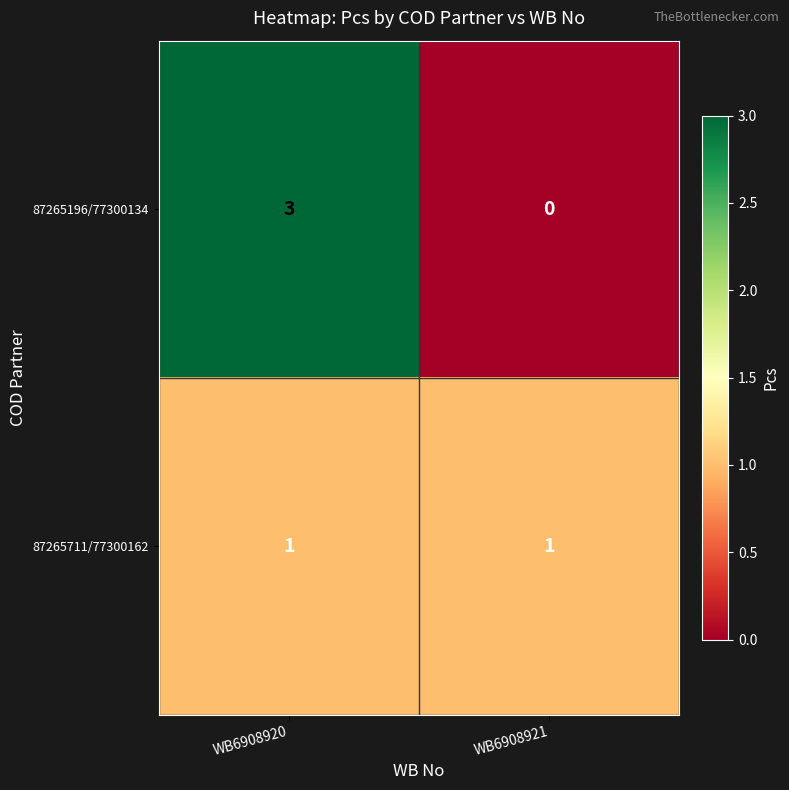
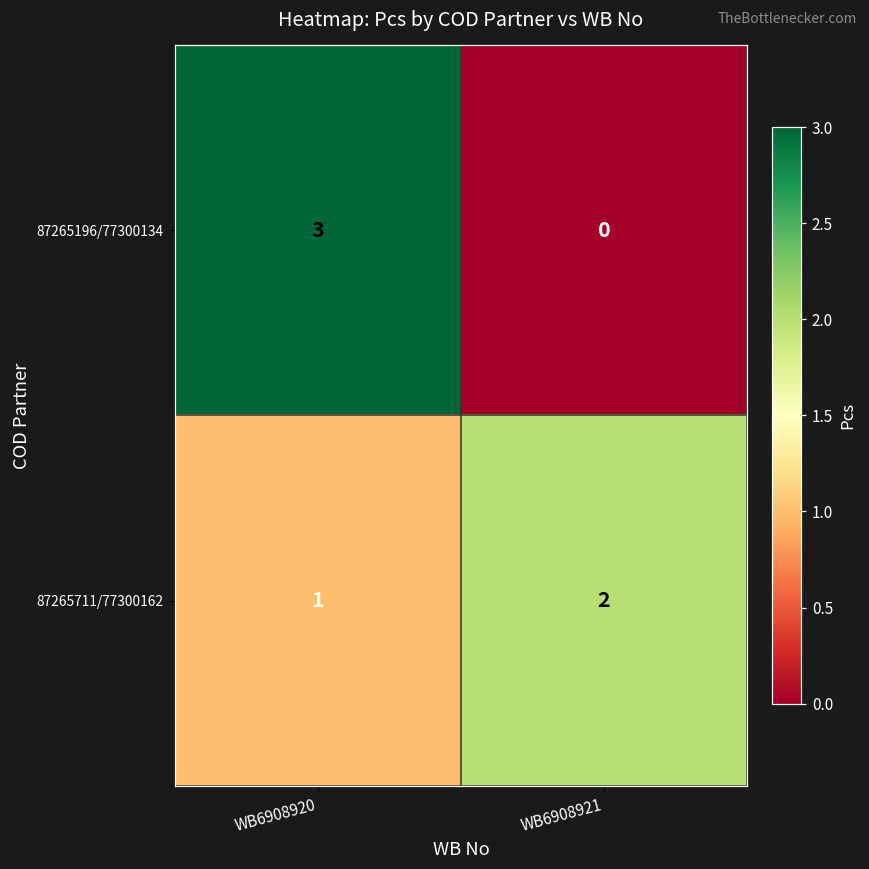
87265711/77300162, WB6908921: 1 -> 2
